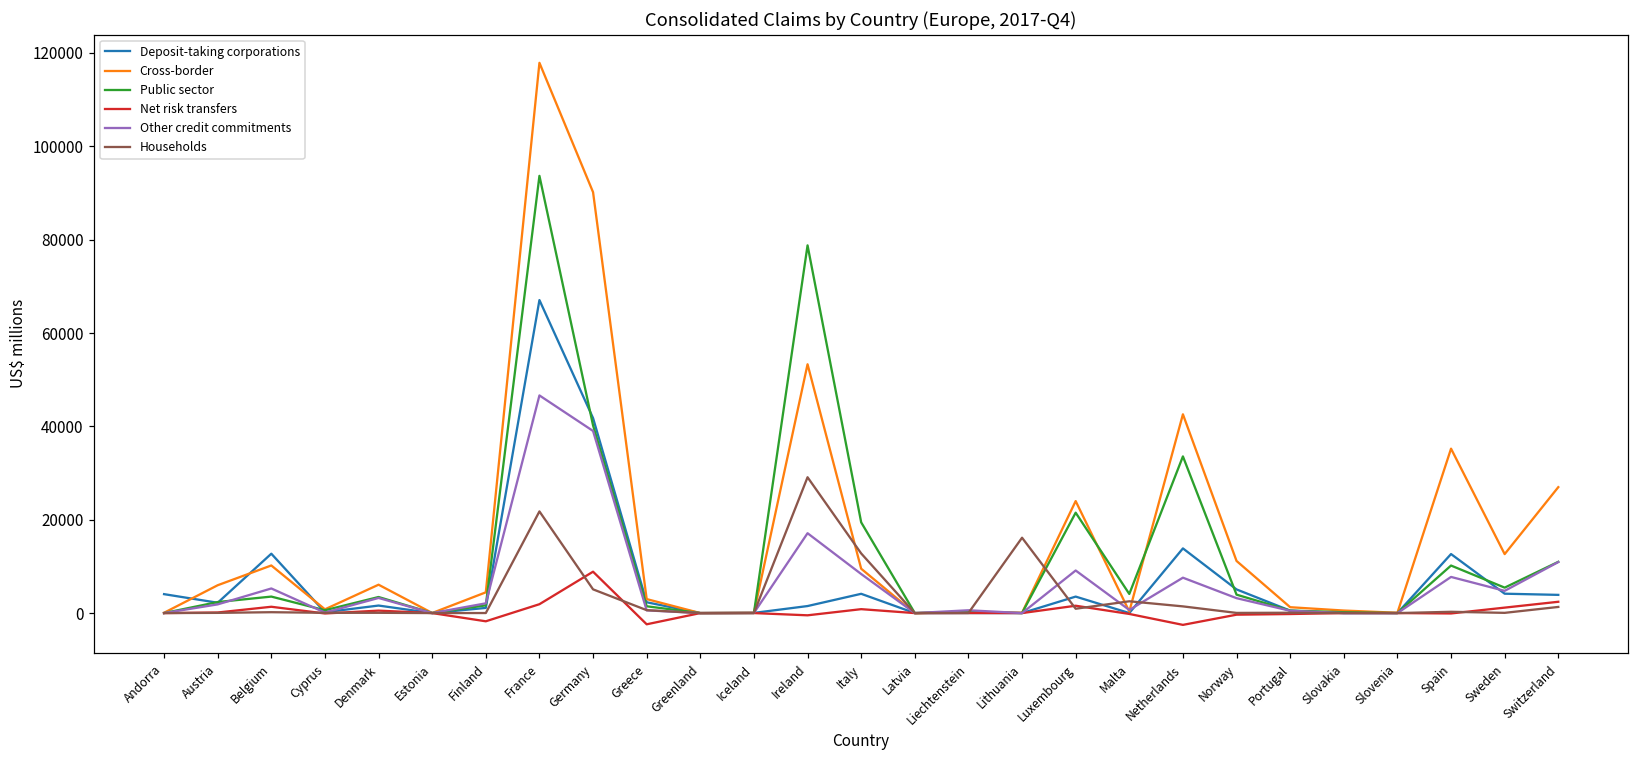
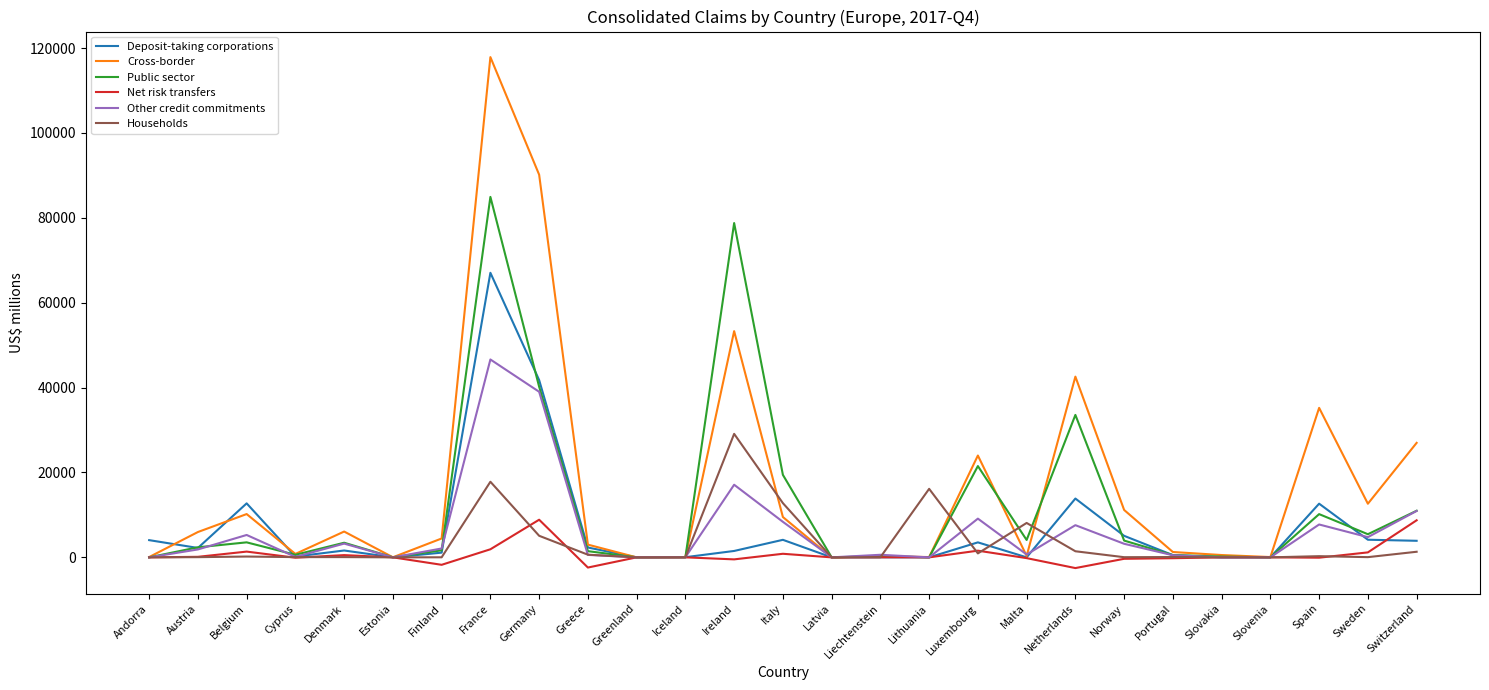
Public sector, France: 94000 -> 85000
Households, France: 22000 -> 18000
Households, Malta: 3000 -> 8000
Net risk transfers, Switzerland: 2000 -> 9000
